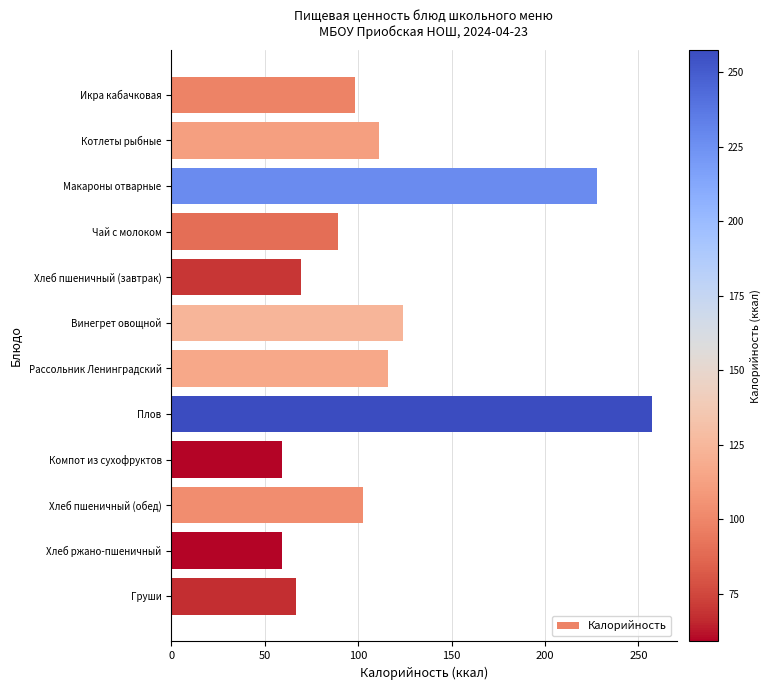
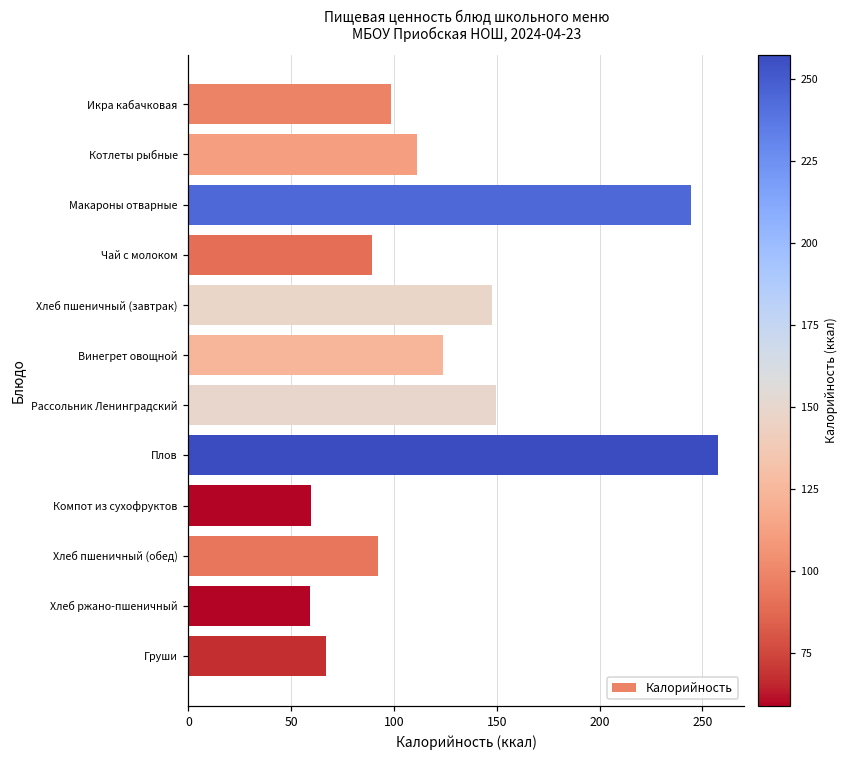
Макароны отварные: 228 -> 245
Хлеб пшеничный (завтрак): 69 -> 148
Рассольник Ленинградский: 116 -> 150
Хлеб пшеничный (обед): 103 -> 92
